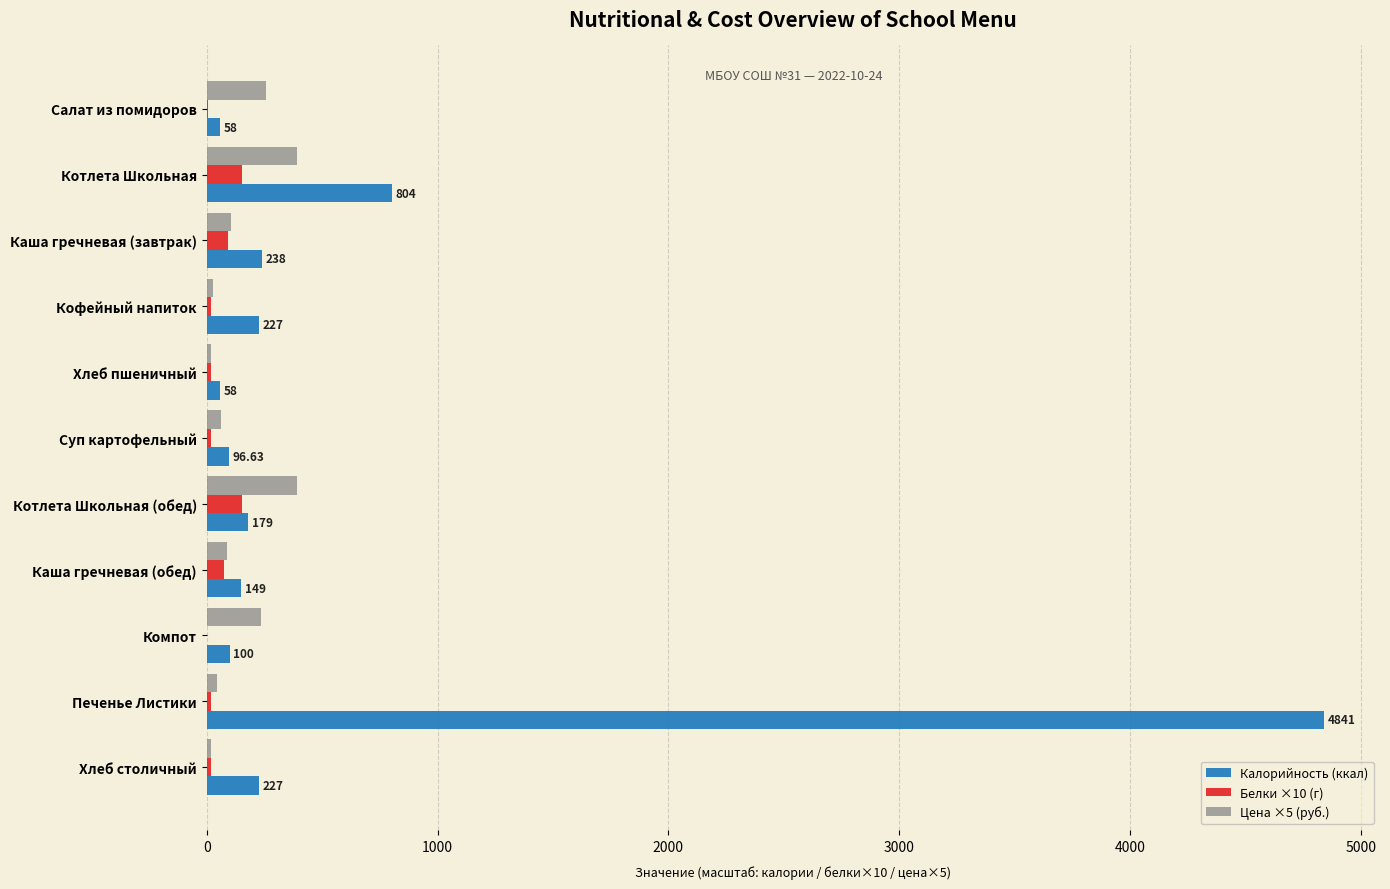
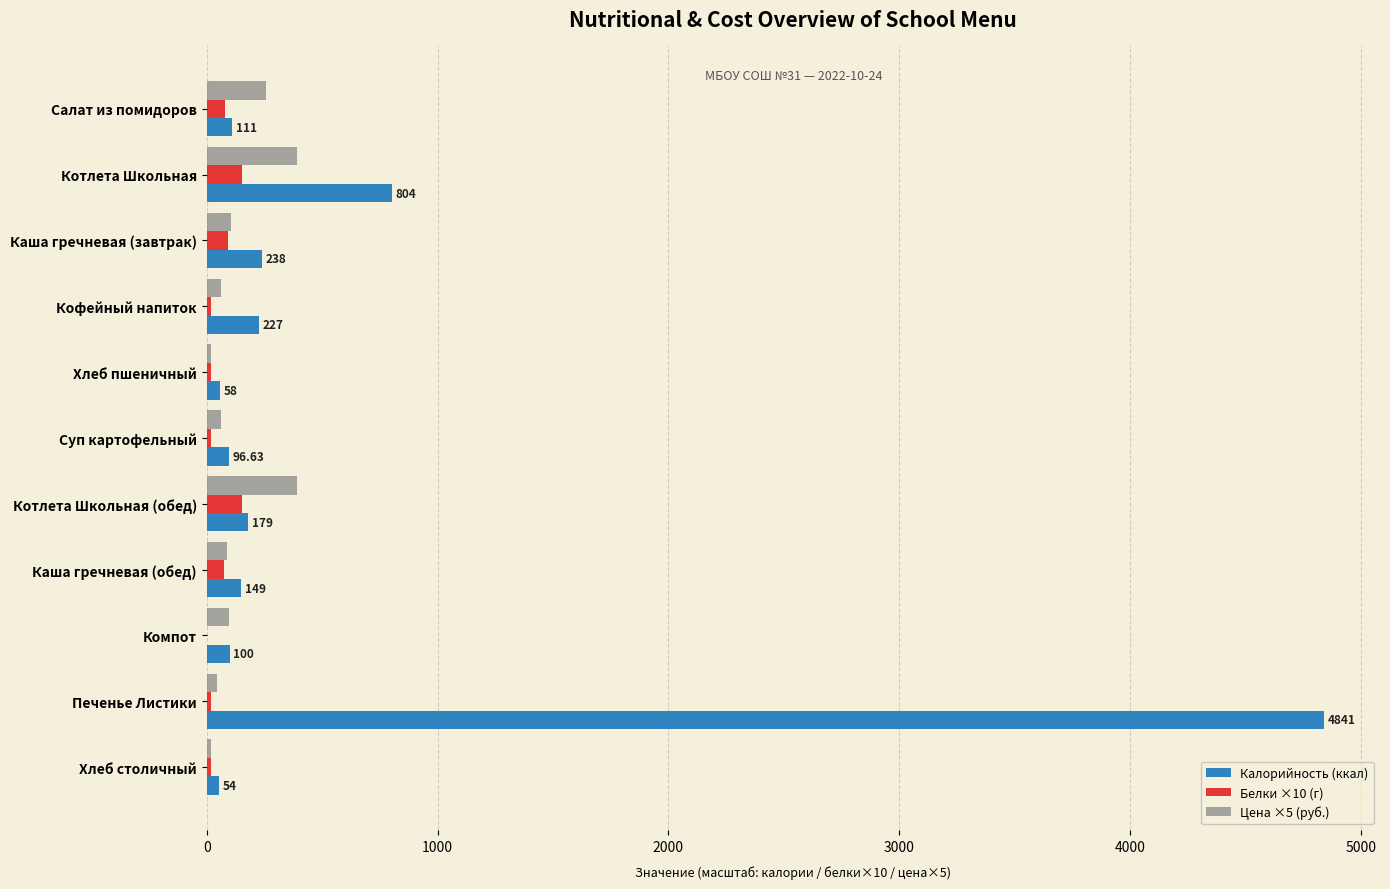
Белки ×10 (г), Салат из помидоров: 10 -> 80
Калорийность (ккал), Салат из помидоров: 58 -> 111
Цена ×5 (руб.), Кофейный напиток: 30 -> 60
Цена ×5 (руб.), Компот: 240 -> 100
Калорийность (ккал), Хлеб столичный: 227 -> 54
